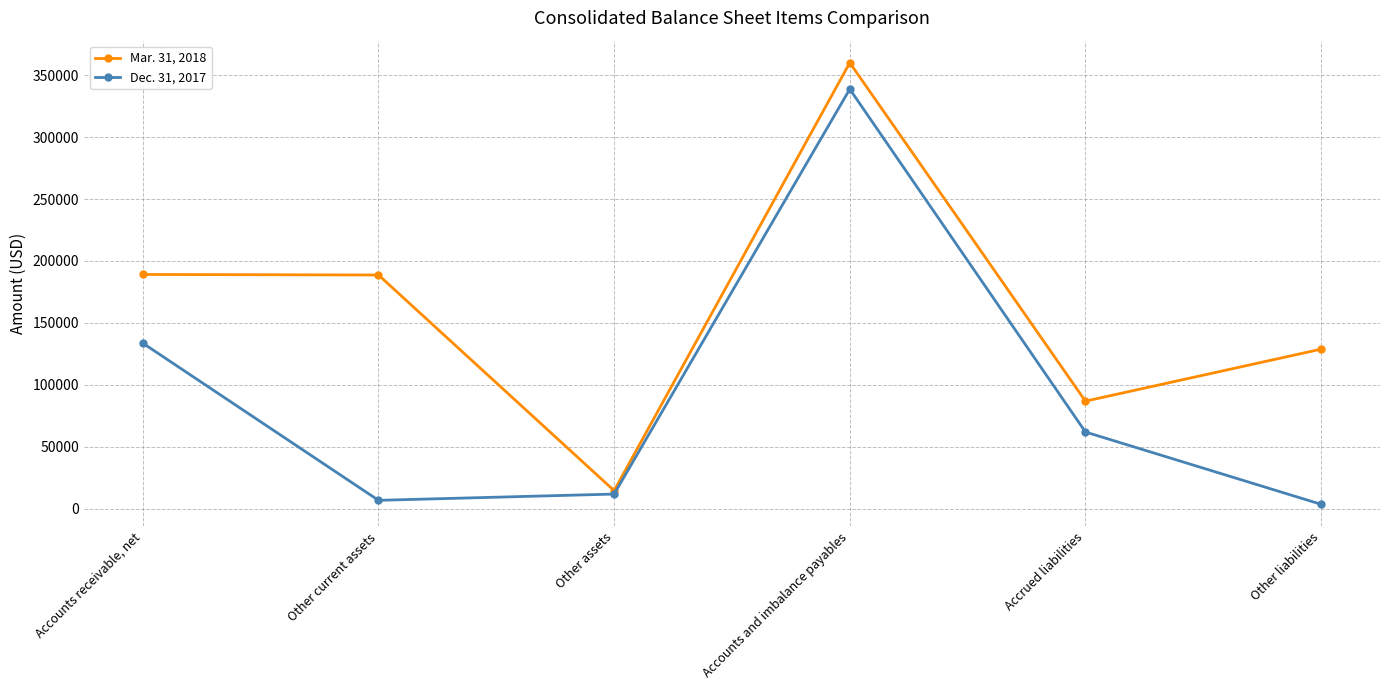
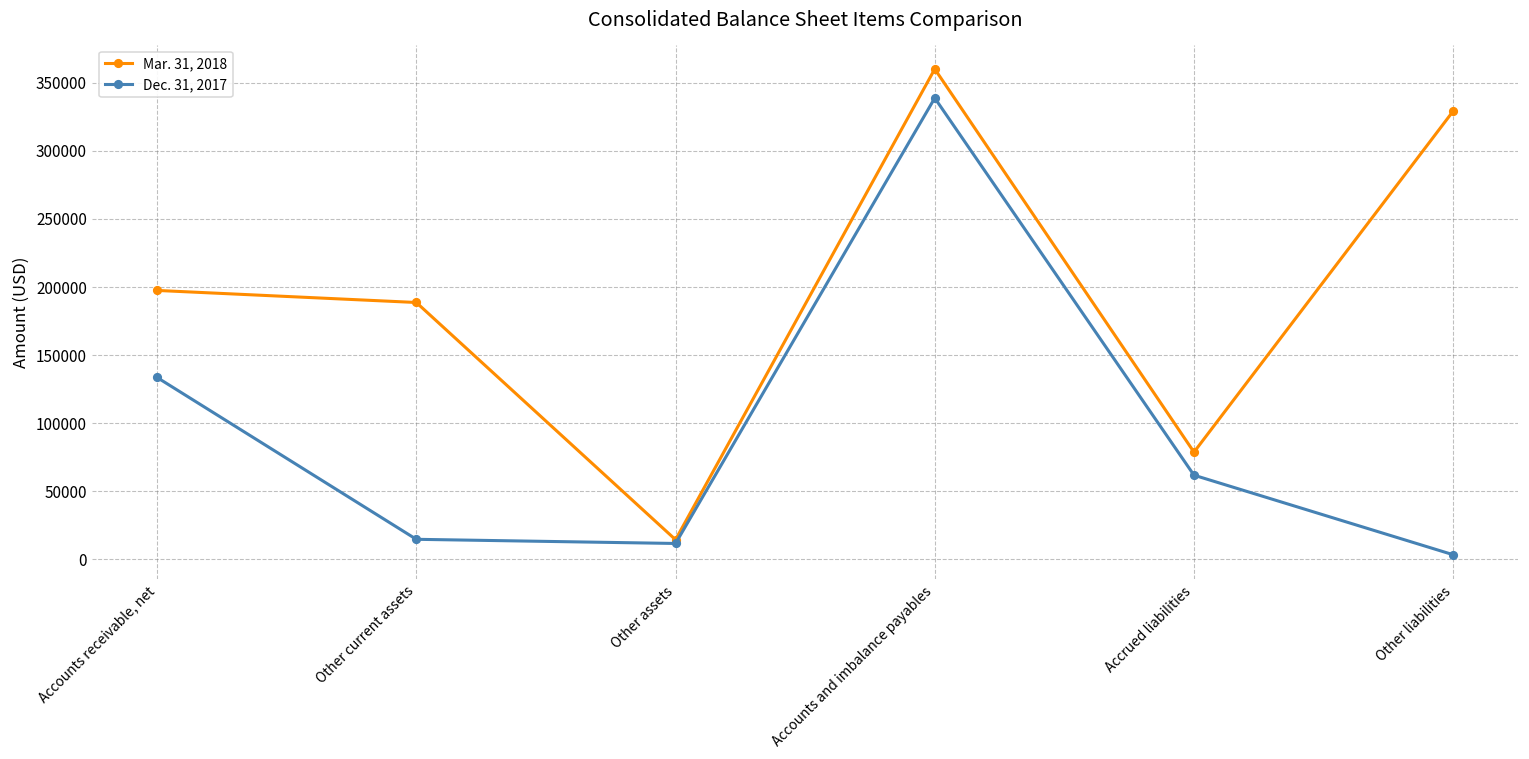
Mar. 31, 2018, Accounts receivable, net: 189000 -> 198000
Dec. 31, 2017, Other current assets: 7000 -> 15000
Mar. 31, 2018, Accrued liabilities: 87000 -> 79000
Mar. 31, 2018, Other liabilities: 129000 -> 329000
